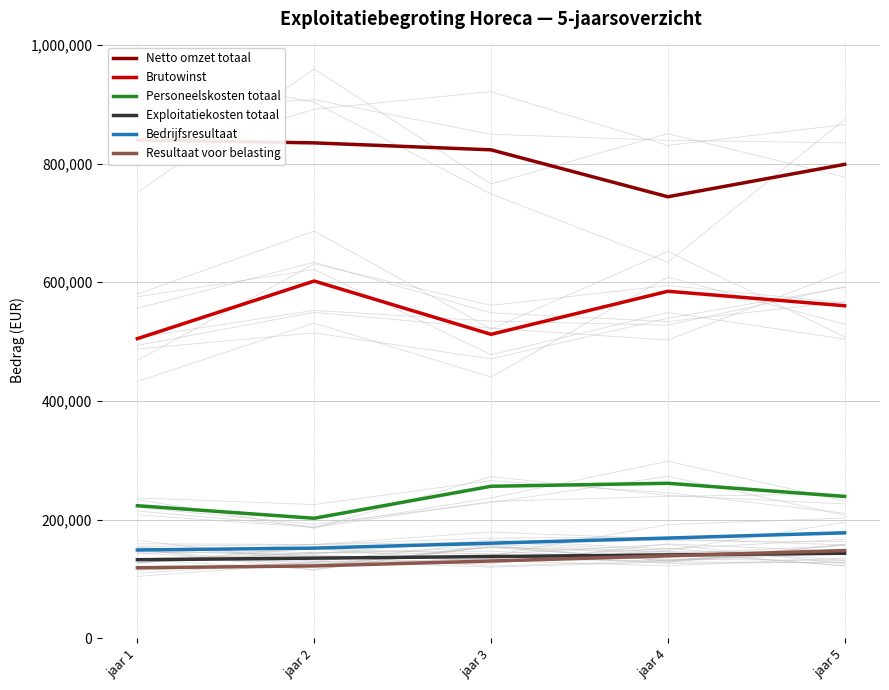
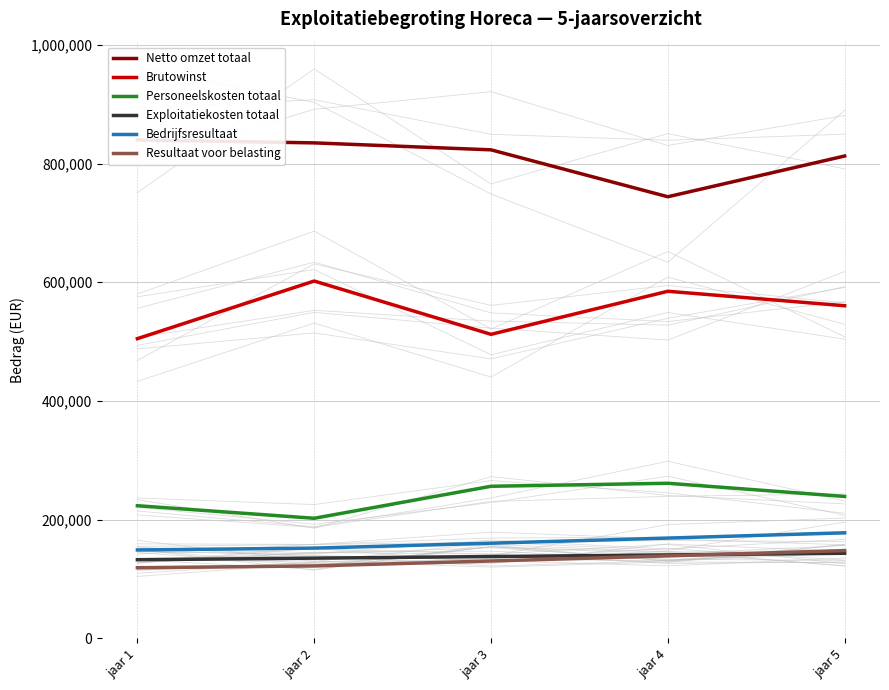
Netto omzet totaal, jaar 5: 800,000 -> 810,000
